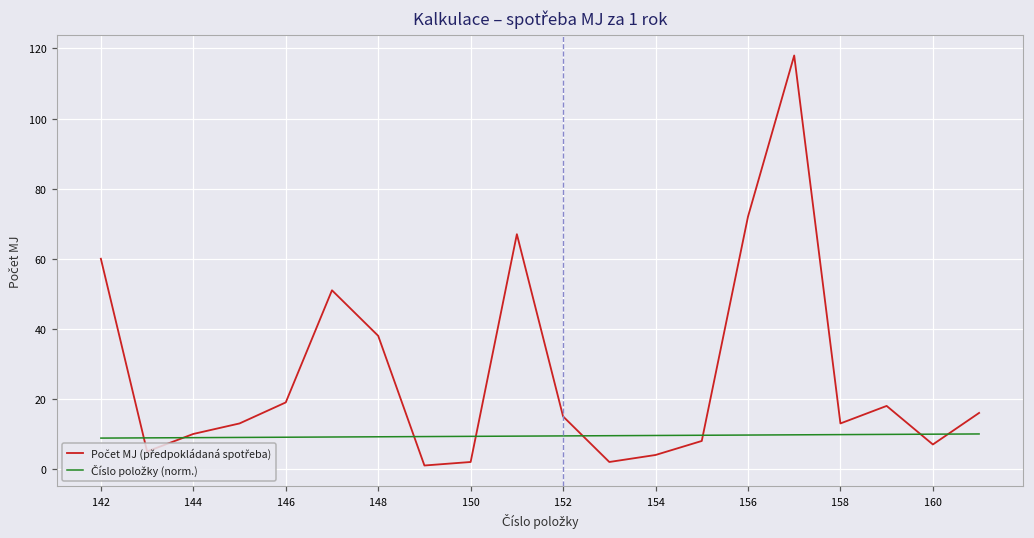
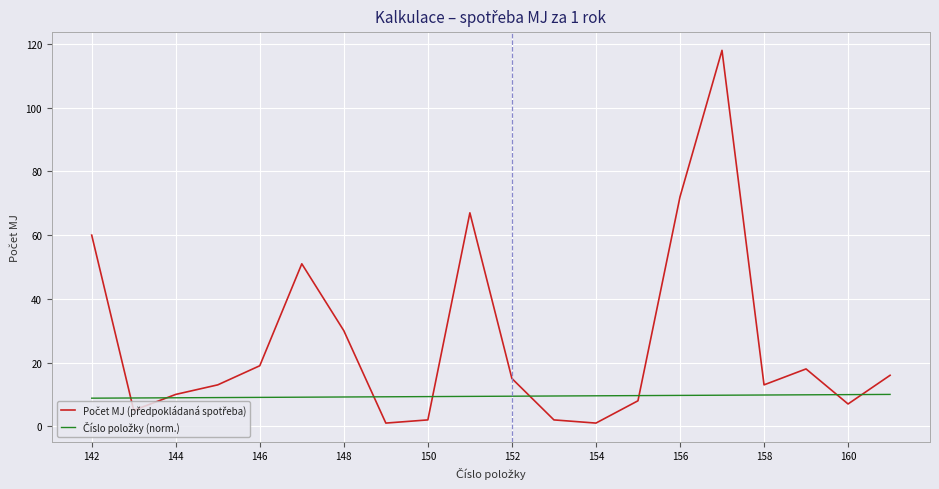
Počet MJ (předpokládaná spotřeba), 148: 38 -> 30
Počet MJ (předpokládaná spotřeba), 154: 4 -> 1
